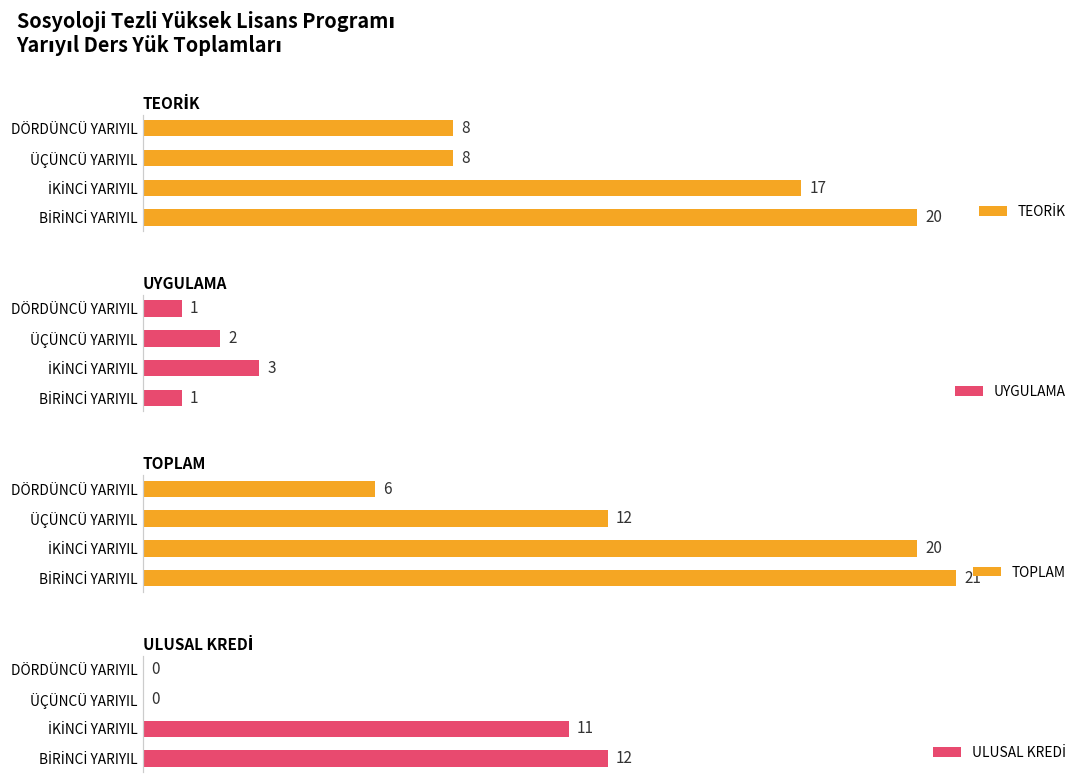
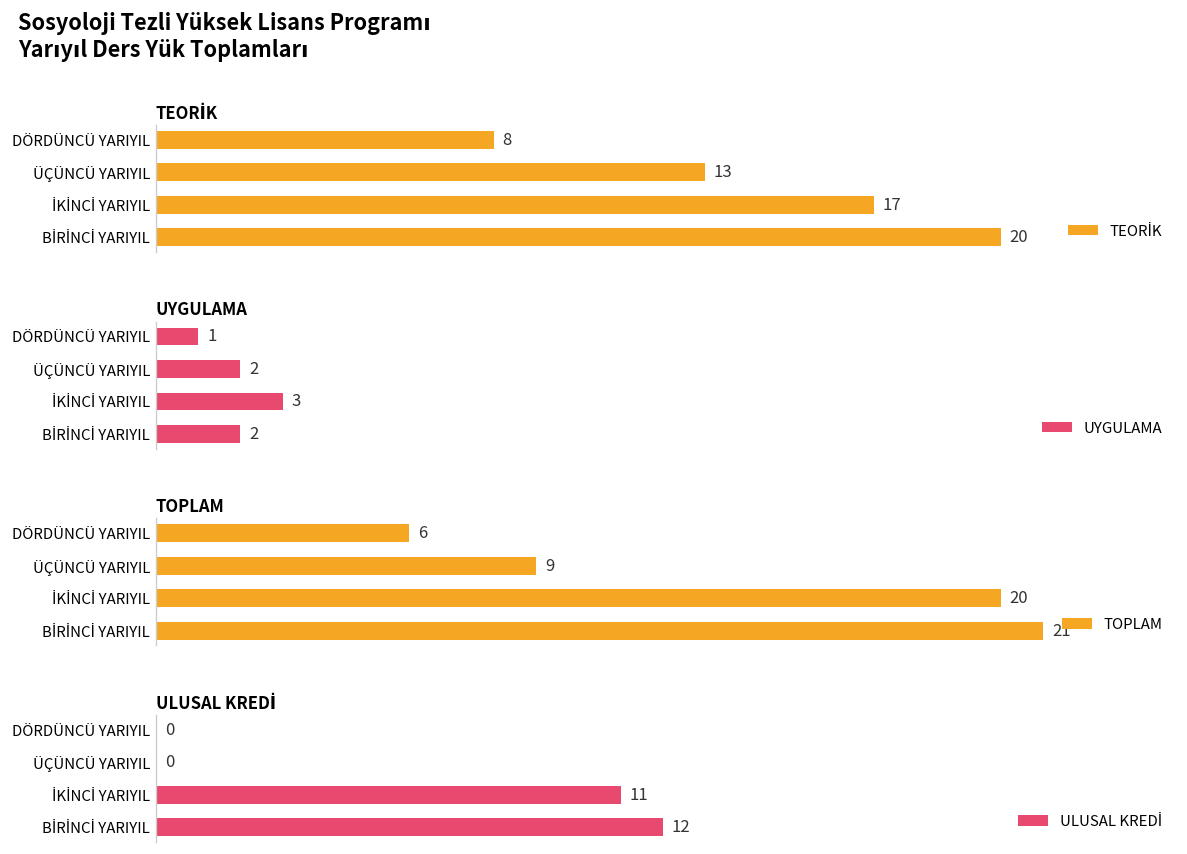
TEORİK, ÜÇÜNCÜ YARIYIL: 8 -> 13
UYGULAMA, BİRİNCİ YARIYIL: 1 -> 2
TOPLAM, ÜÇÜNCÜ YARIYIL: 12 -> 9
